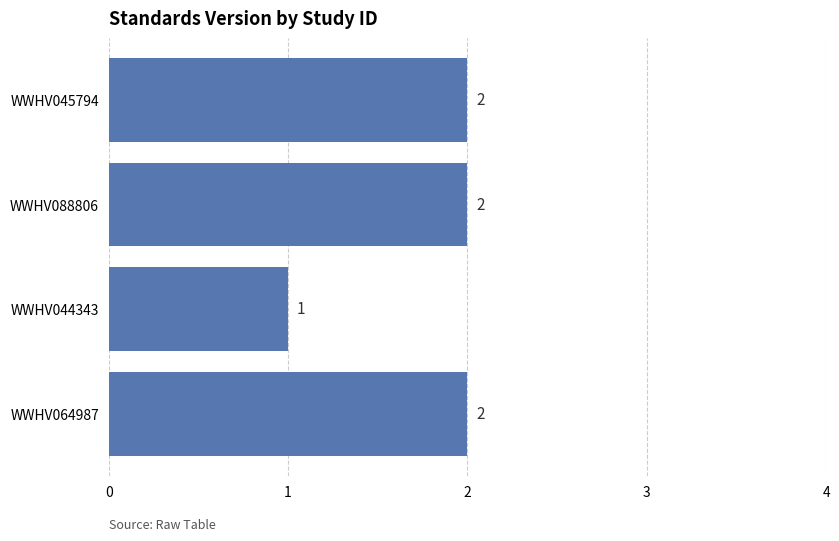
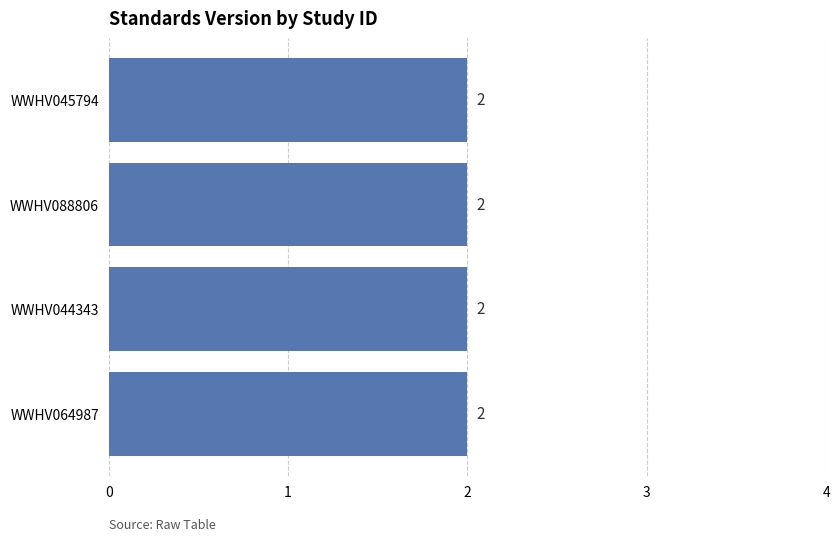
WWHV044343: 1 -> 2
